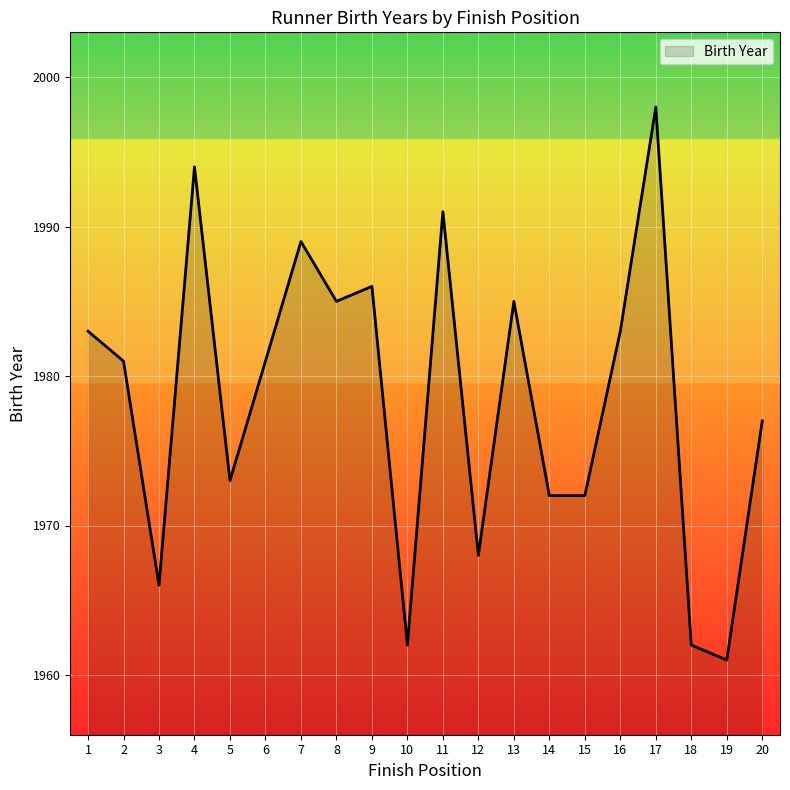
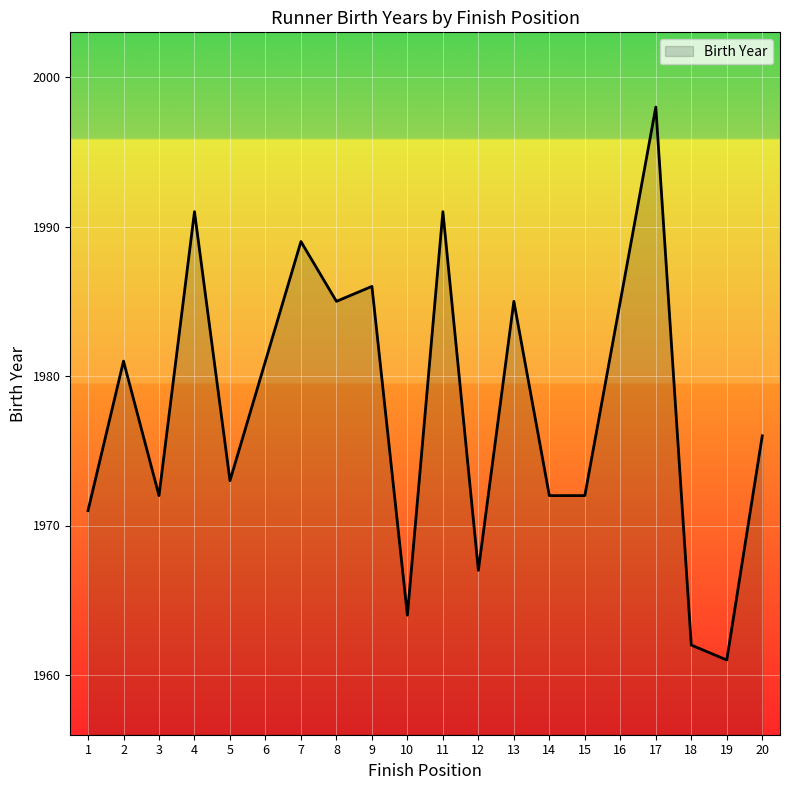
1: 1983 -> 1971
3: 1966 -> 1972
4: 1994 -> 1991
10: 1962 -> 1964
12: 1968 -> 1967
16: 1983 -> 1985
20: 1977 -> 1976
